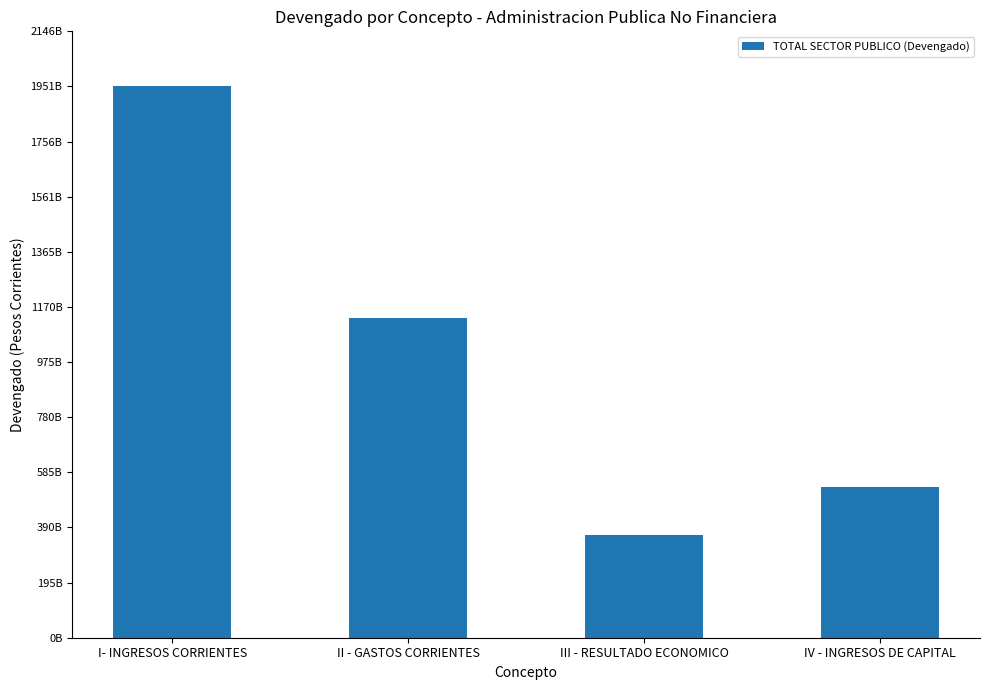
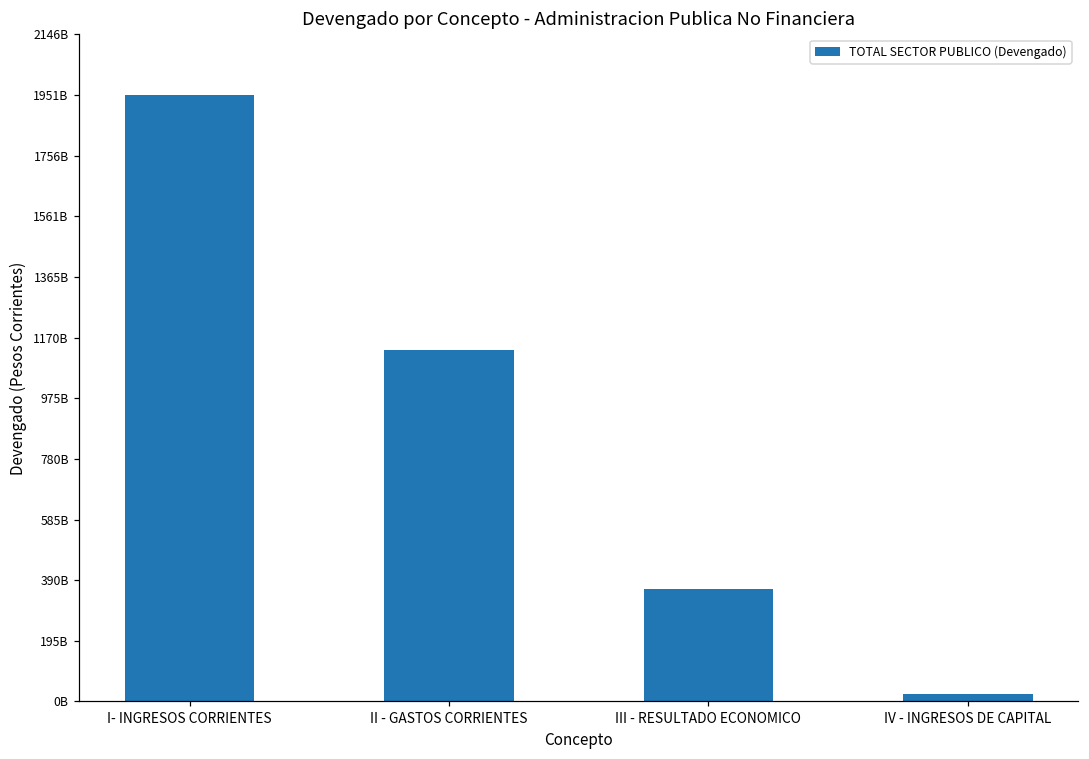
IV - INGRESOS DE CAPITAL: 530000000000 -> 20000000000
